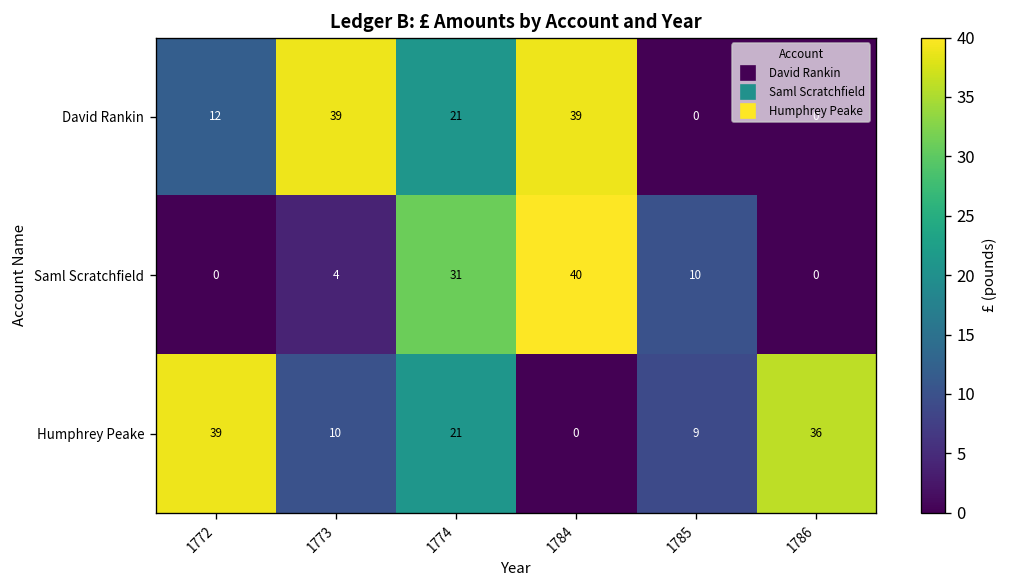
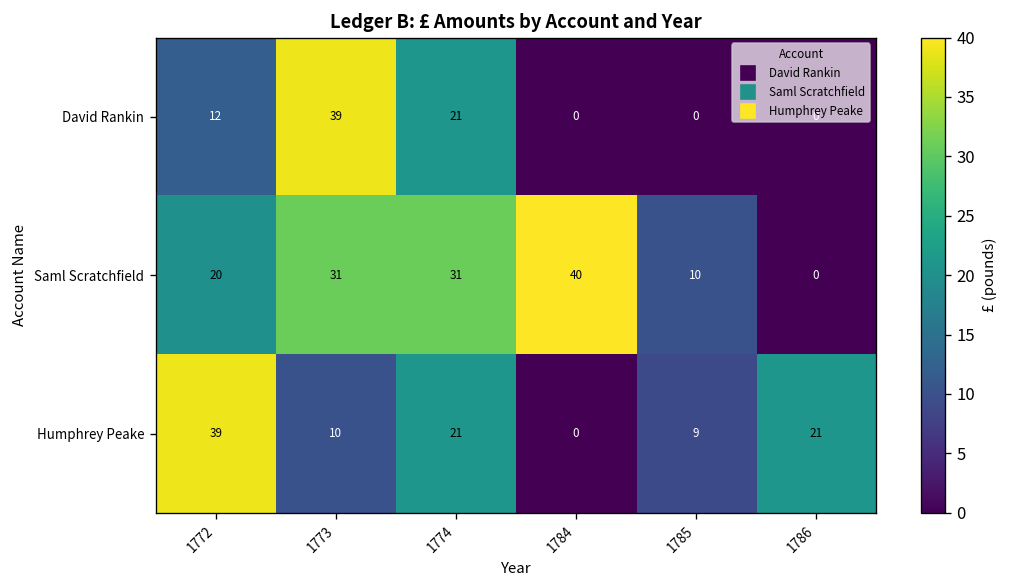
David Rankin, 1784: 39 -> 0
Saml Scratchfield, 1772: 0 -> 20
Saml Scratchfield, 1773: 4 -> 31
Humphrey Peake, 1786: 36 -> 21
